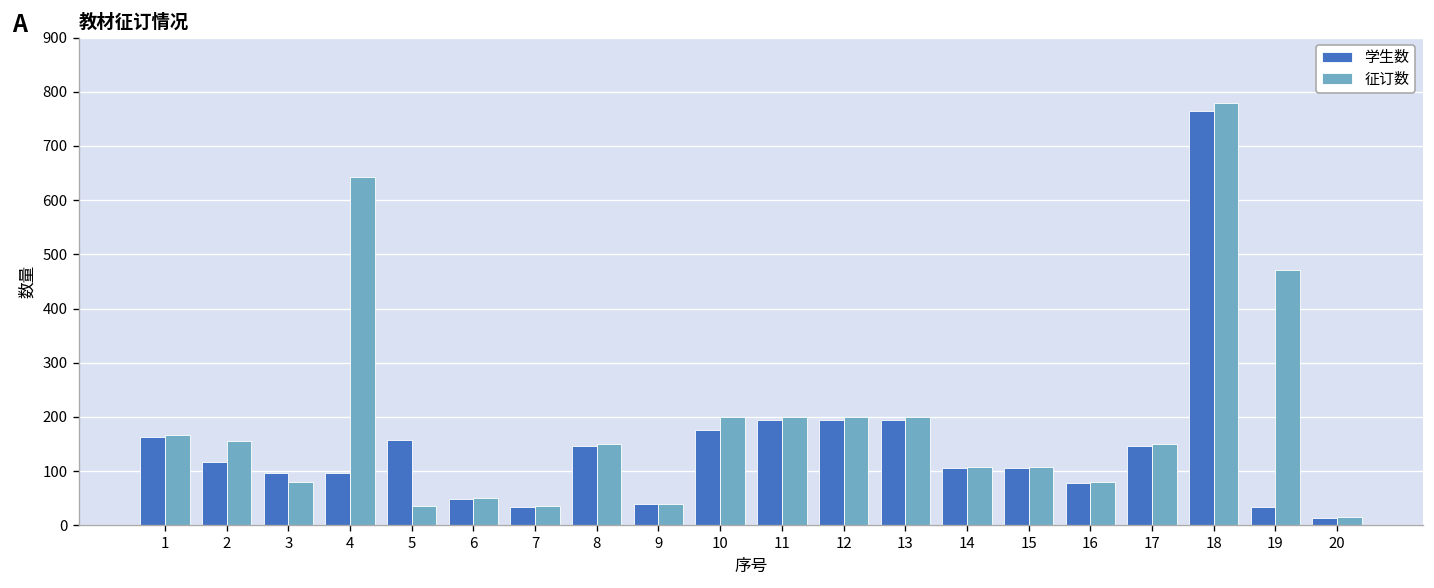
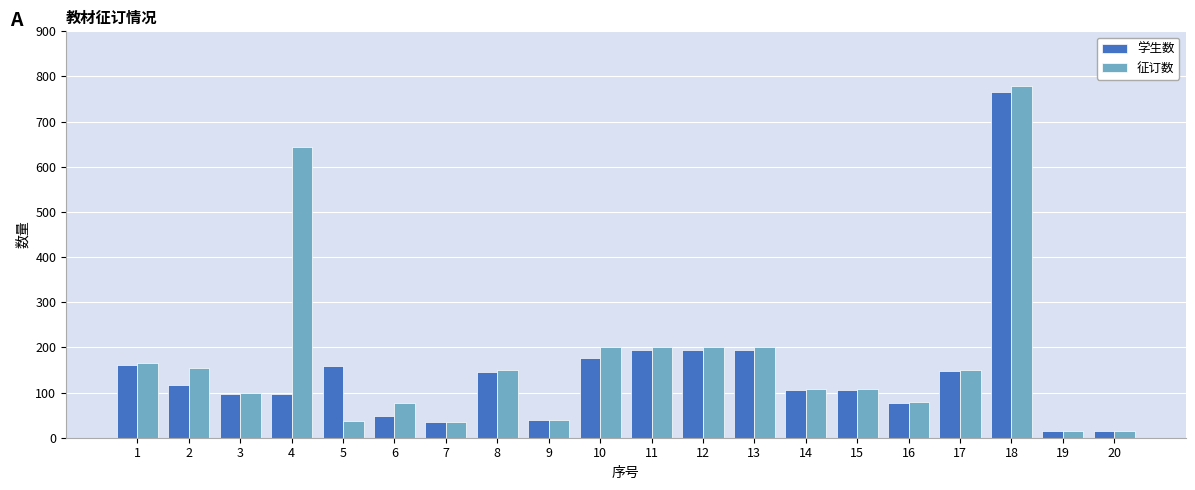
征订数, 3: 80 -> 100
征订数, 6: 50 -> 80
学生数, 19: 30 -> 10
征订数, 19: 470 -> 20
